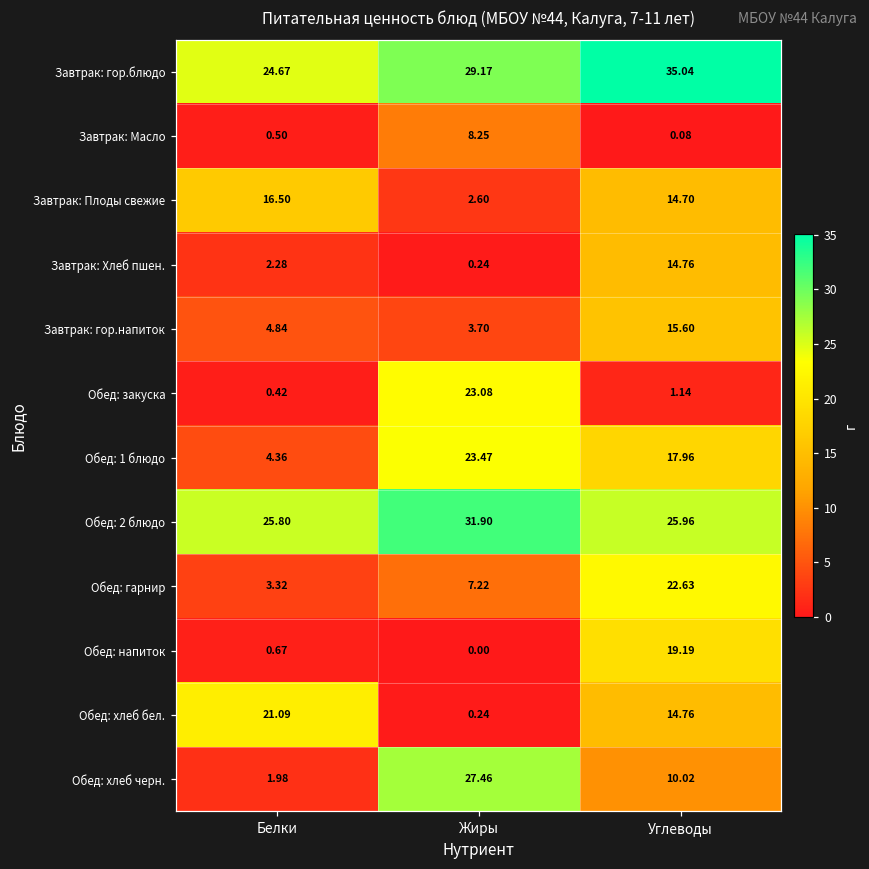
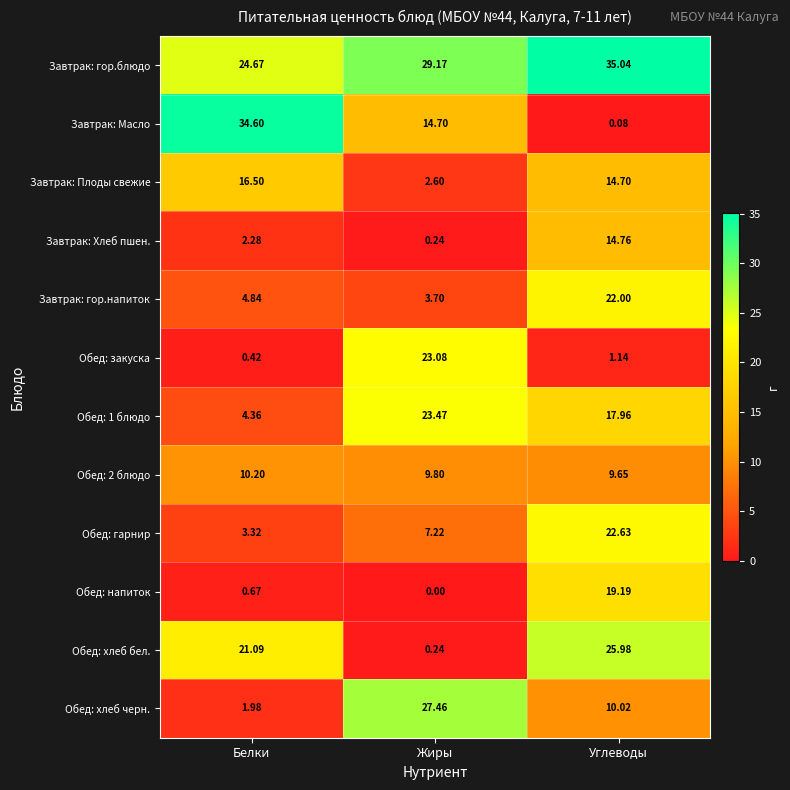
Завтрак: Масло, Белки: 0.50 -> 34.60
Завтрак: Масло, Жиры: 8.25 -> 14.70
Завтрак: гор.напиток, Углеводы: 15.60 -> 22.00
Обед: 2 блюдо, Белки: 25.80 -> 10.20
Обед: 2 блюдо, Жиры: 31.90 -> 9.80
Обед: 2 блюдо, Углеводы: 25.96 -> 9.65
Обед: хлеб бел., Углеводы: 14.76 -> 25.98
